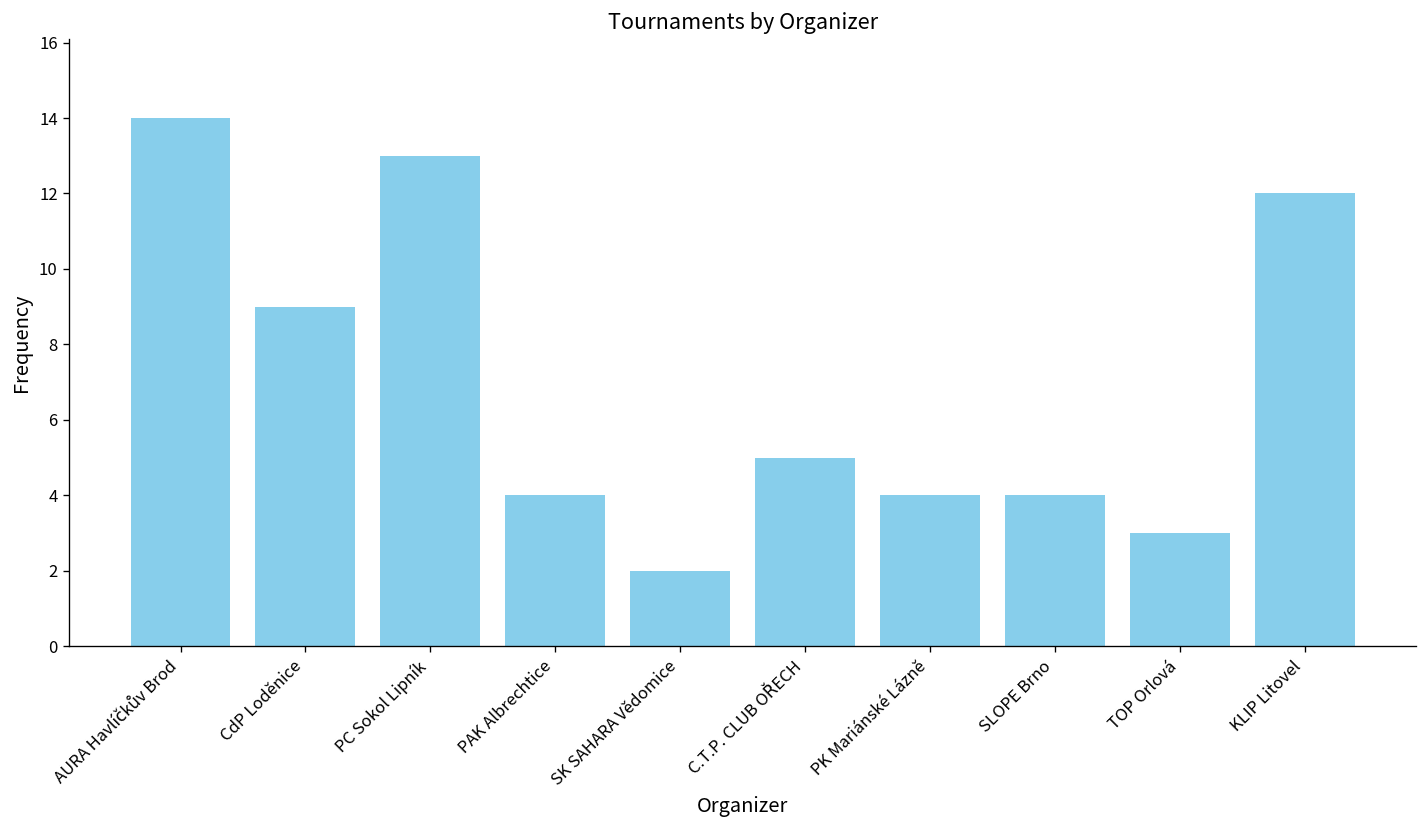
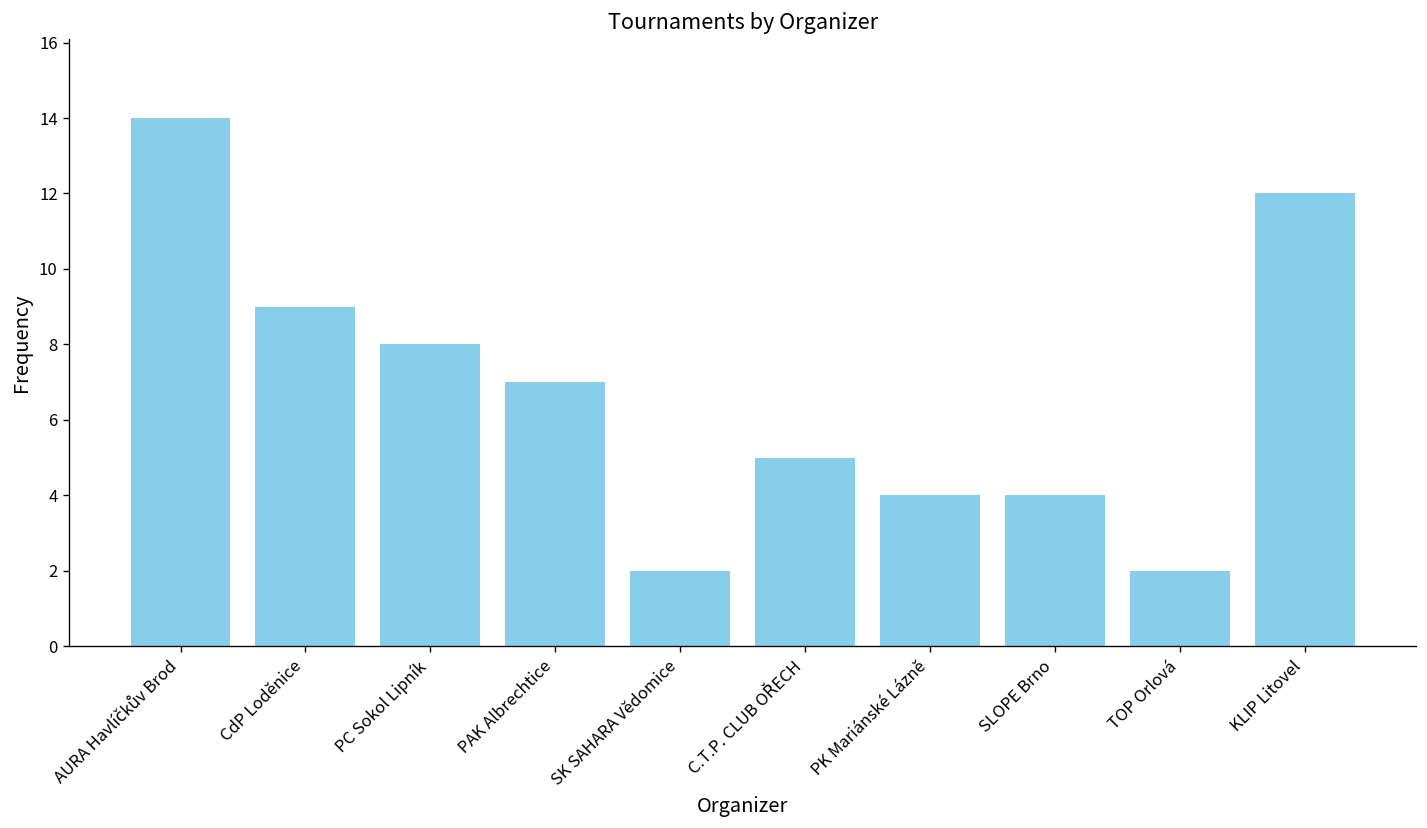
PC Sokol Lipník: 13 -> 8
PAK Albrechtice: 4 -> 7
TOP Orlová: 3 -> 2
